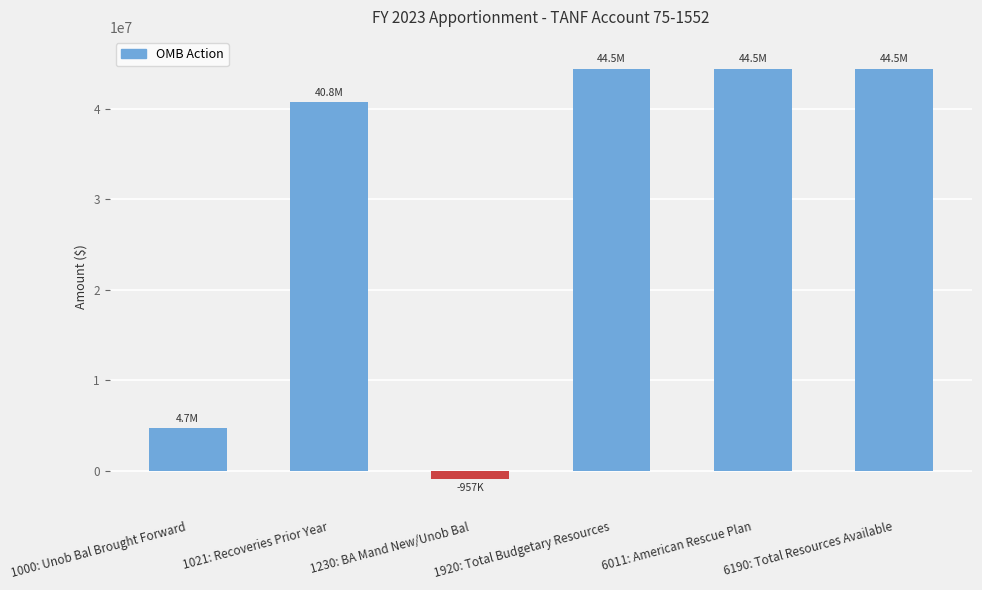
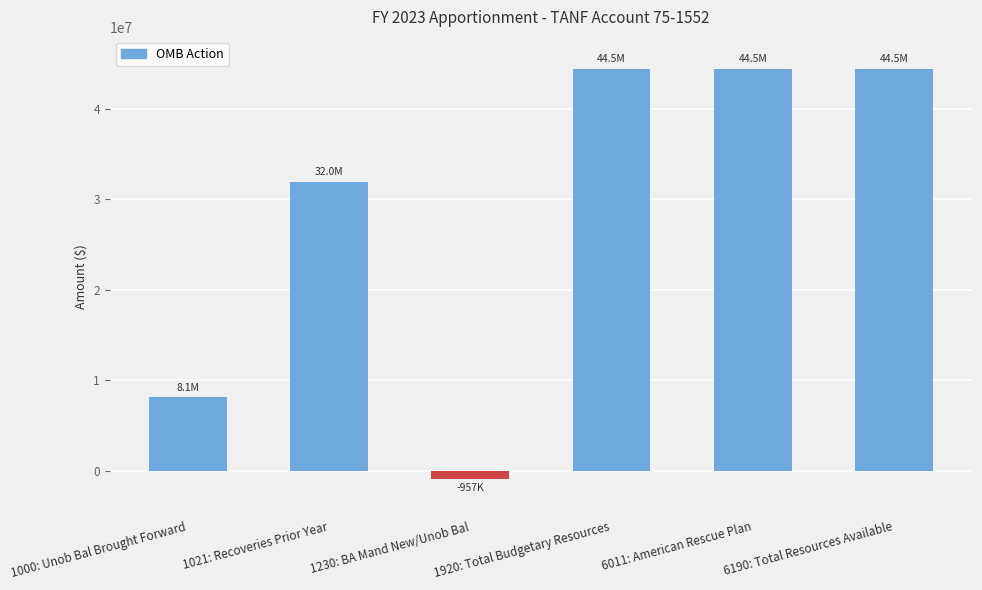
1000: Unob Bal Brought Forward: 4.7M -> 8.1M
1021: Recoveries Prior Year: 40.8M -> 32.0M
